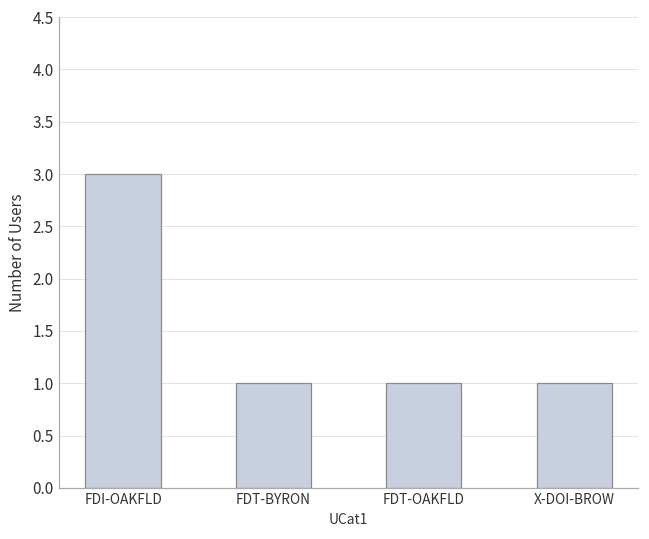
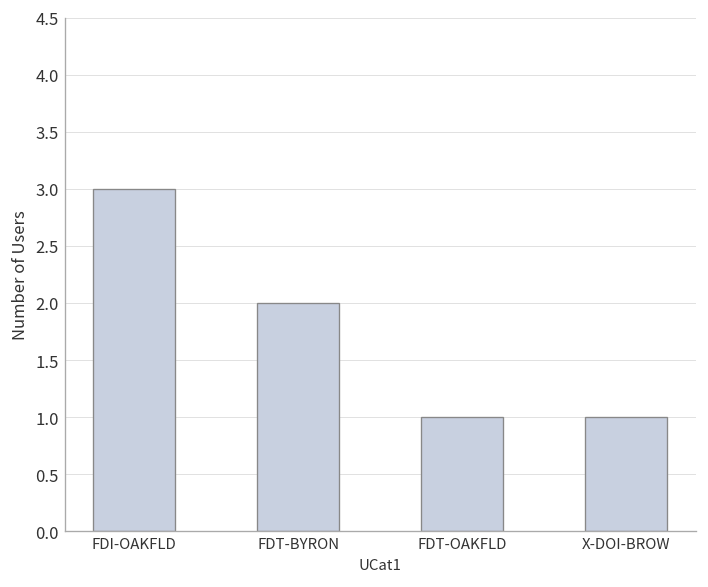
FDT-BYRON: 1 -> 2
